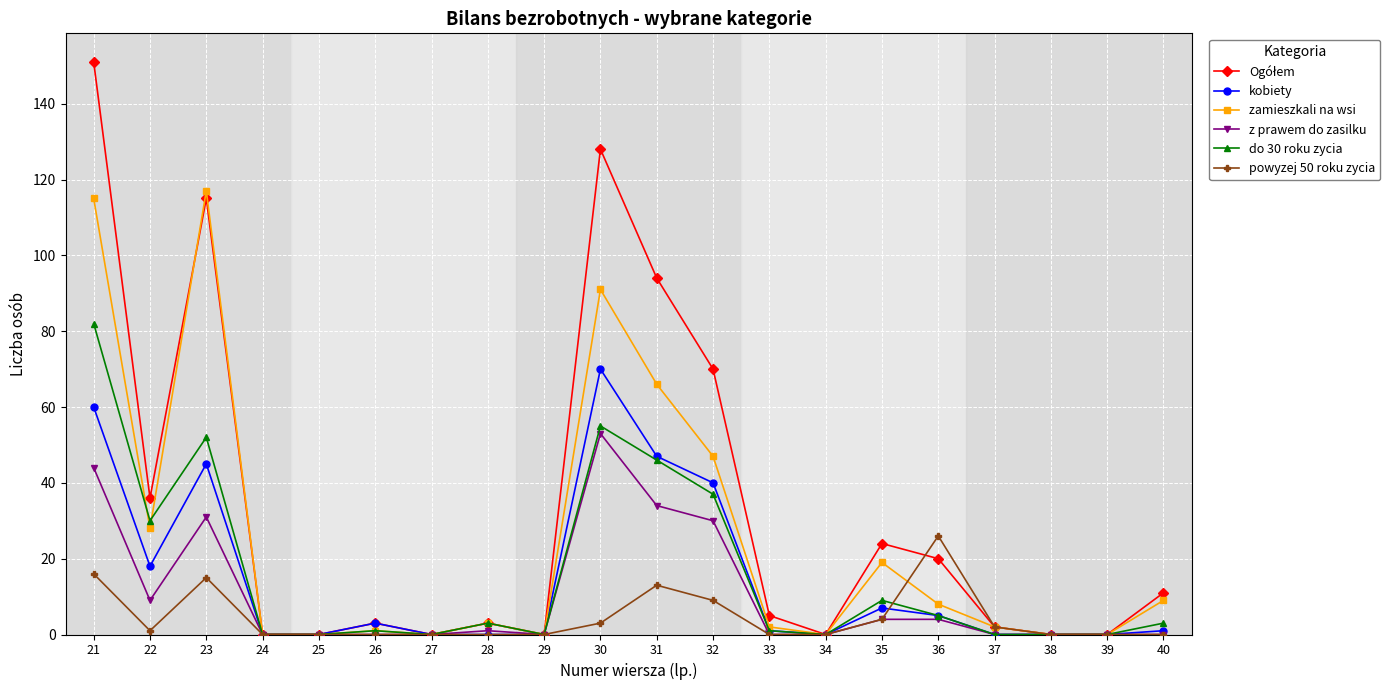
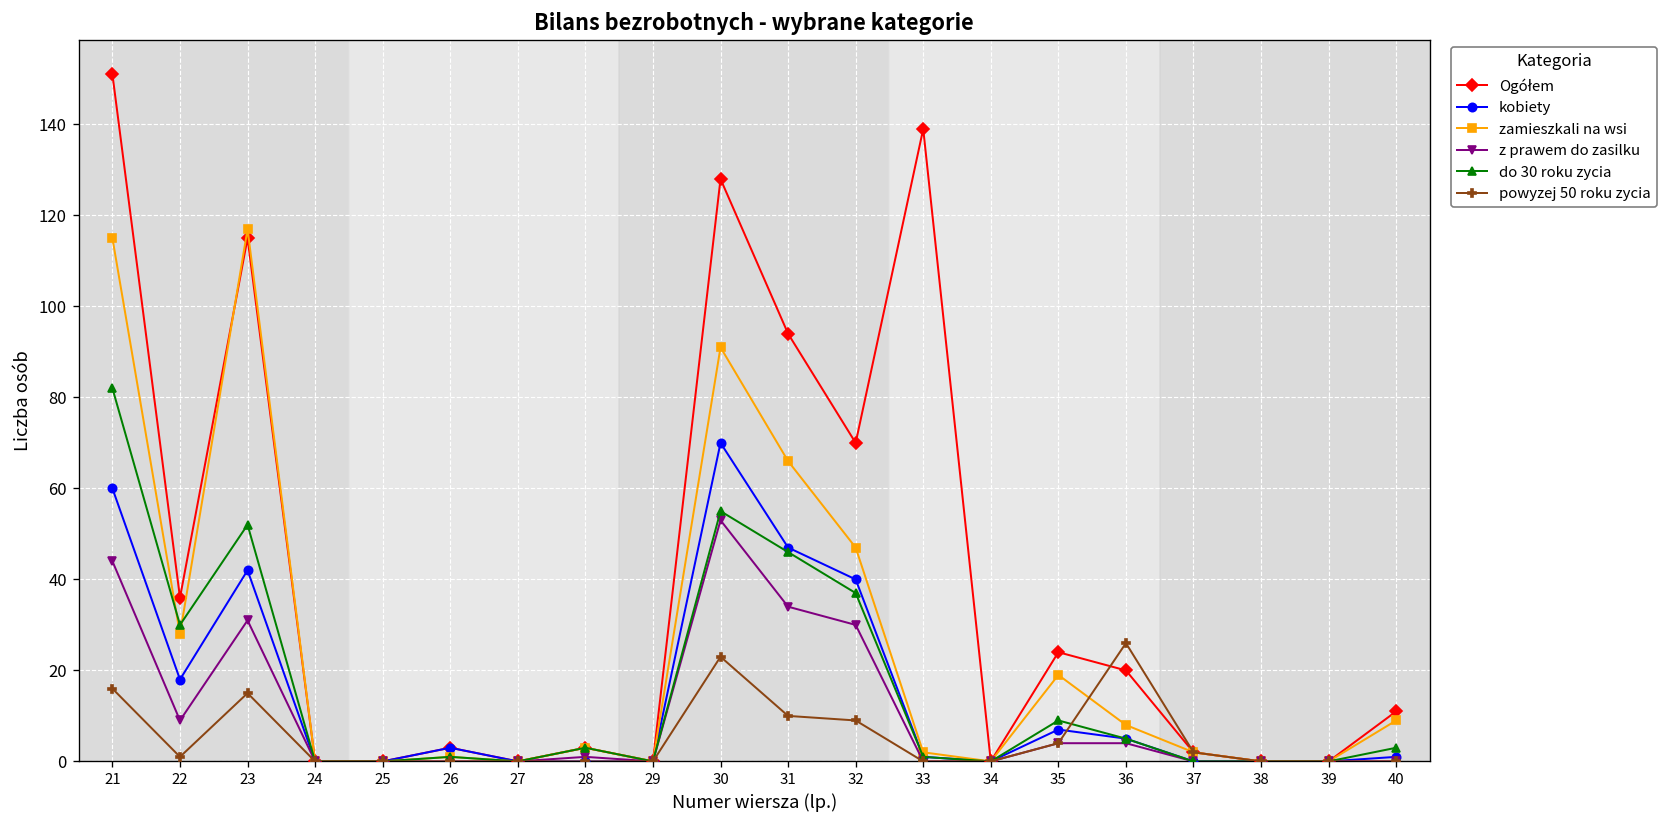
kobiety, 23: 45 -> 42
powyzej 50 roku zycia, 30: 3 -> 23
powyzej 50 roku zycia, 31: 13 -> 10
Ogółem, 33: 5 -> 139
